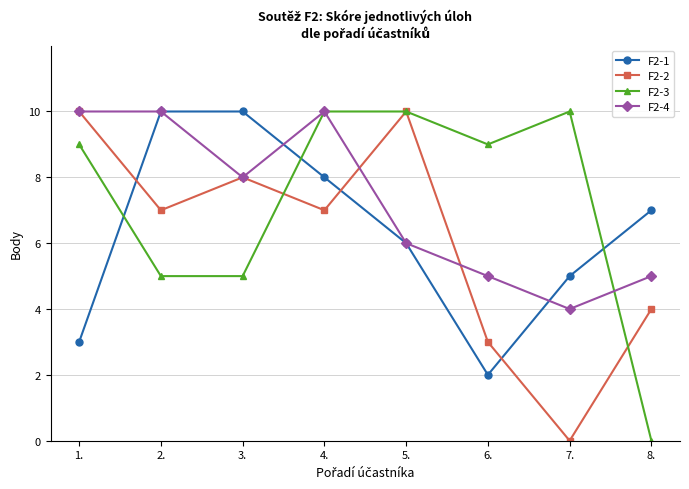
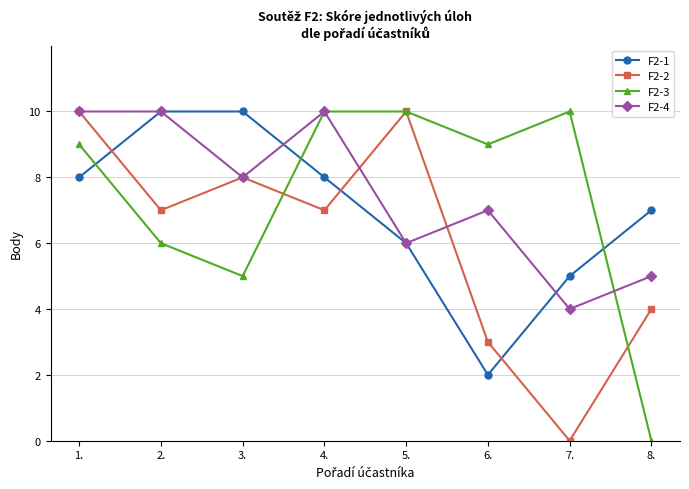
F2-1, 1.: 3 -> 8
F2-3, 2.: 5 -> 6
F2-4, 6.: 5 -> 7
